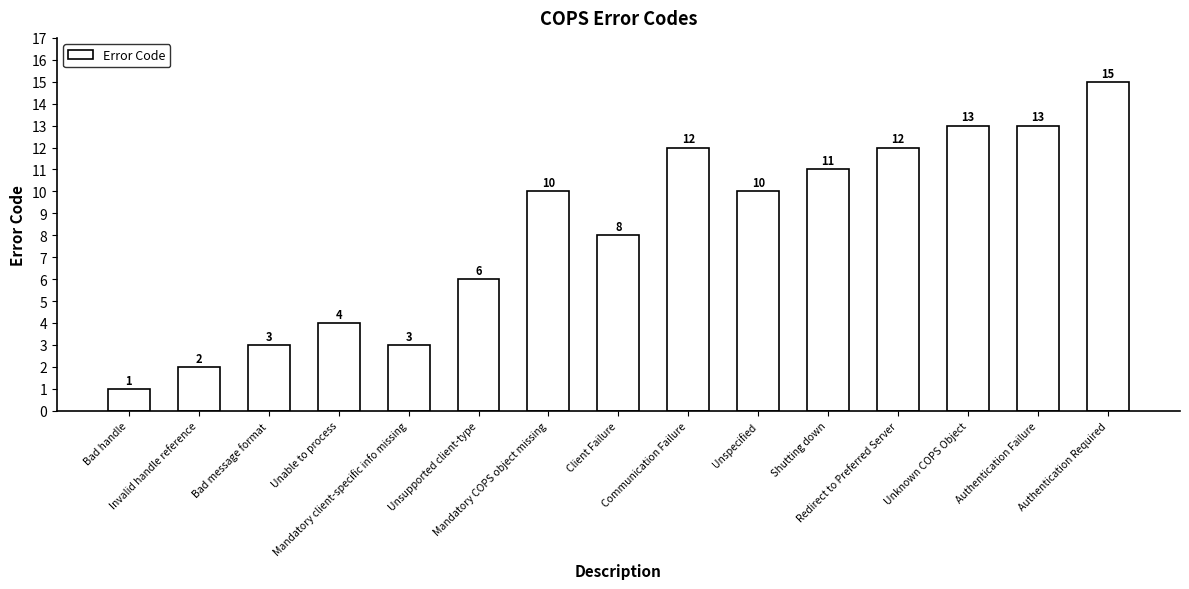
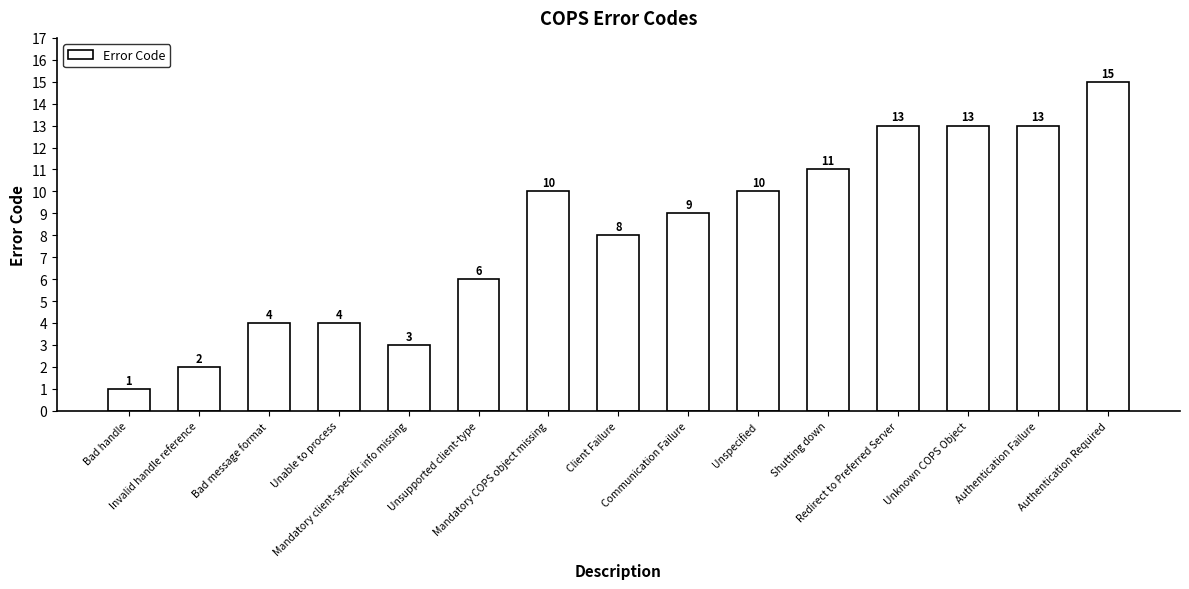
Bad message format: 3 -> 4
Communication Failure: 12 -> 9
Redirect to Preferred Server: 12 -> 13
